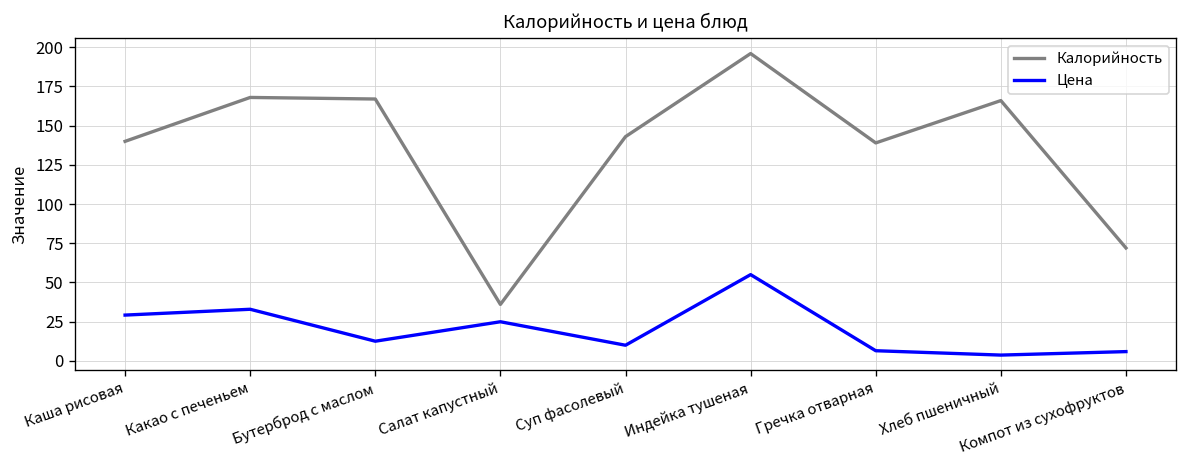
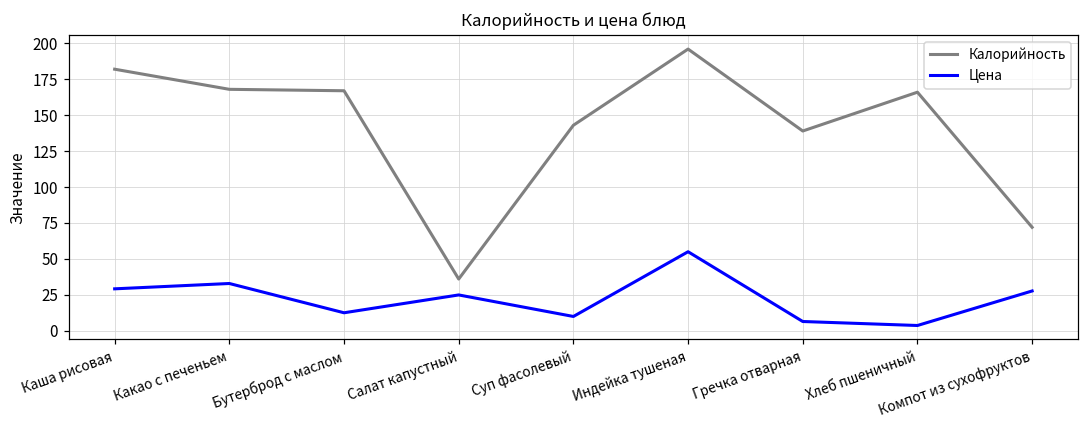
Калорийность, Каша рисовая: 140 -> 182
Цена, Компот из сухофруктов: 6 -> 28
